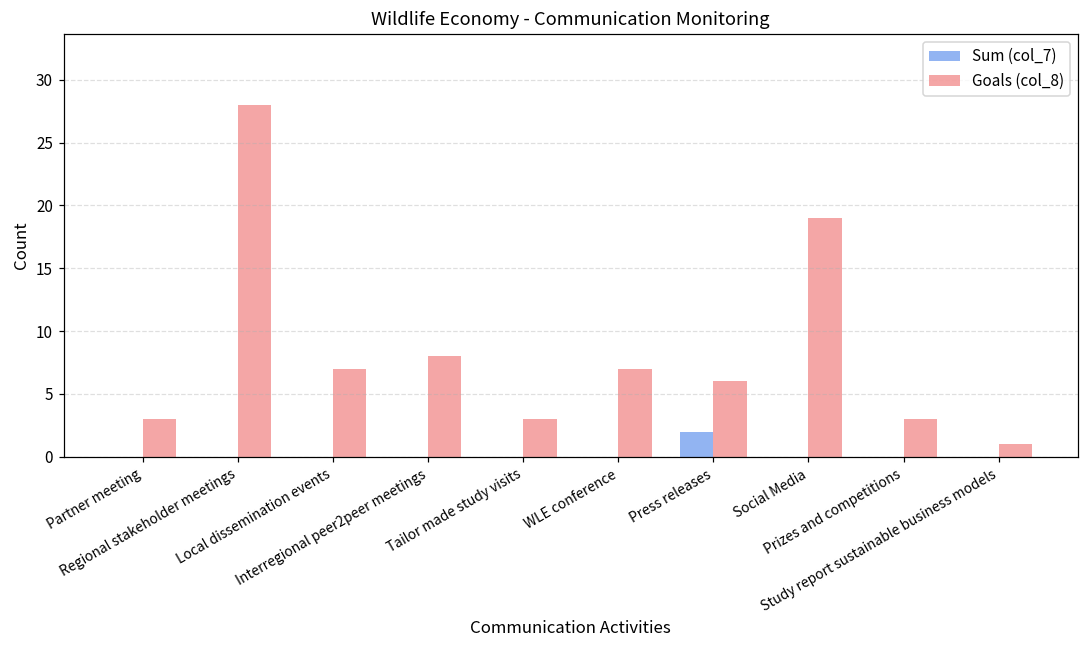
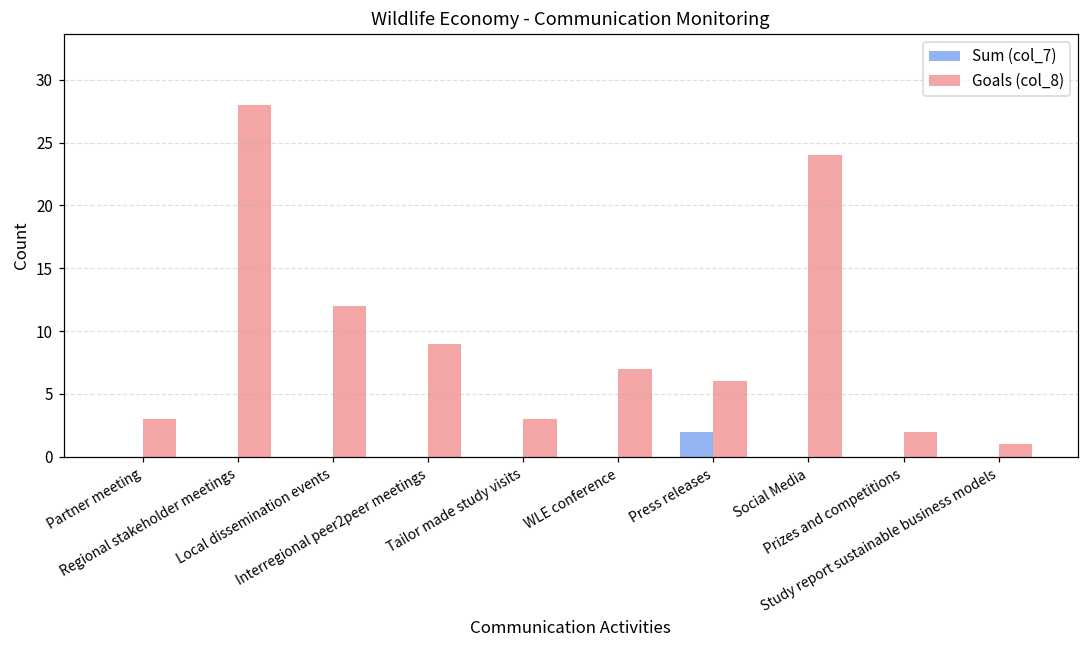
Goals (col_8), Local dissemination events: 7 -> 12
Goals (col_8), Interregional peer2peer meetings: 8 -> 9
Goals (col_8), Social Media: 19 -> 24
Goals (col_8), Prizes and competitions: 3 -> 2
